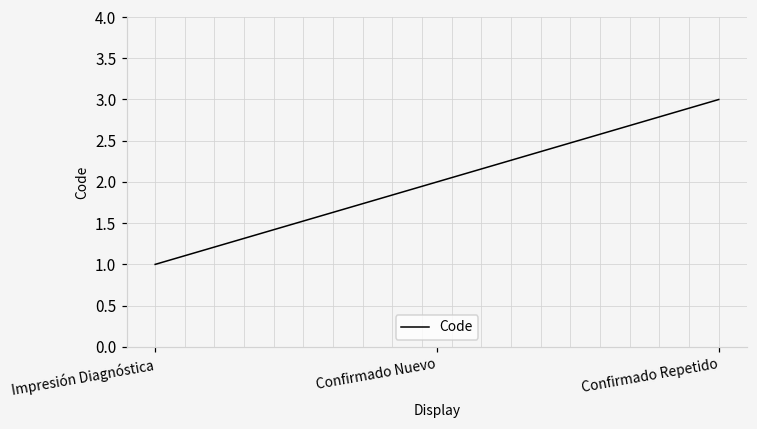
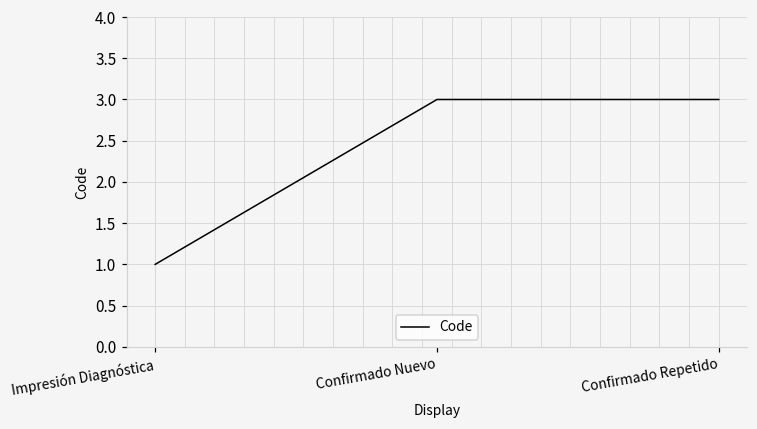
Confirmado Nuevo: 2 -> 3
